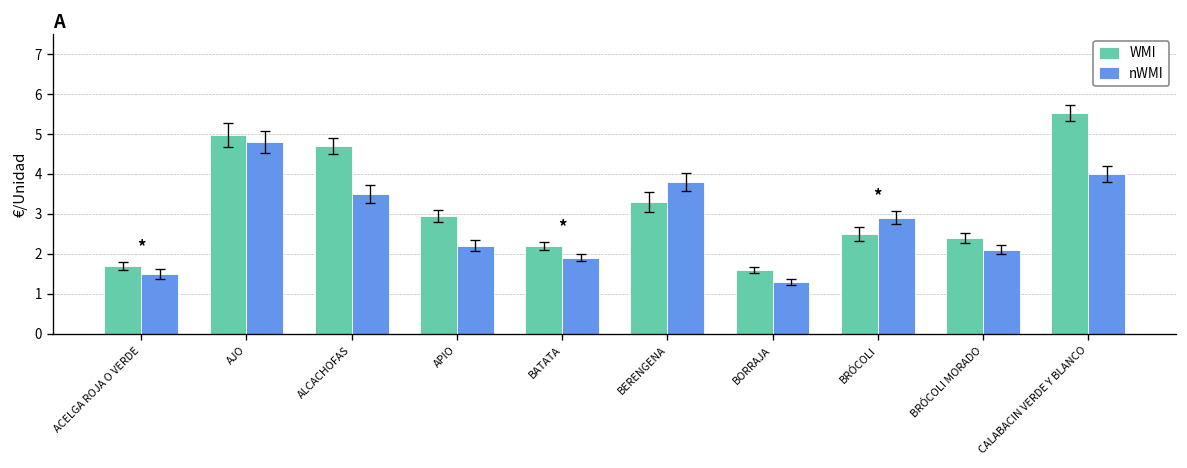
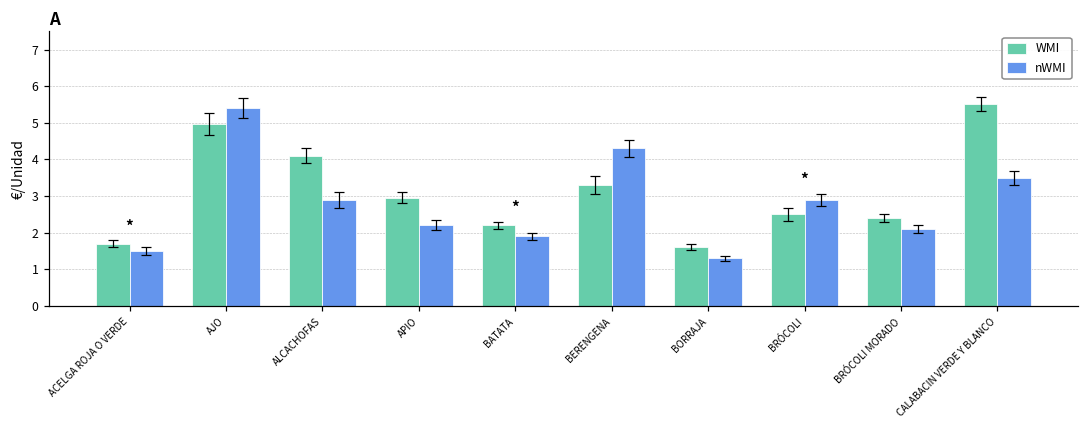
nWMI, AJO: 4.8 -> 5.4
WMI, ALCACHOFAS: 4.7 -> 4.1
nWMI, ALCACHOFAS: 3.5 -> 2.9
nWMI, BERENGENA: 3.8 -> 4.3
nWMI, CALABACIN VERDE Y BLANCO: 4.0 -> 3.5
